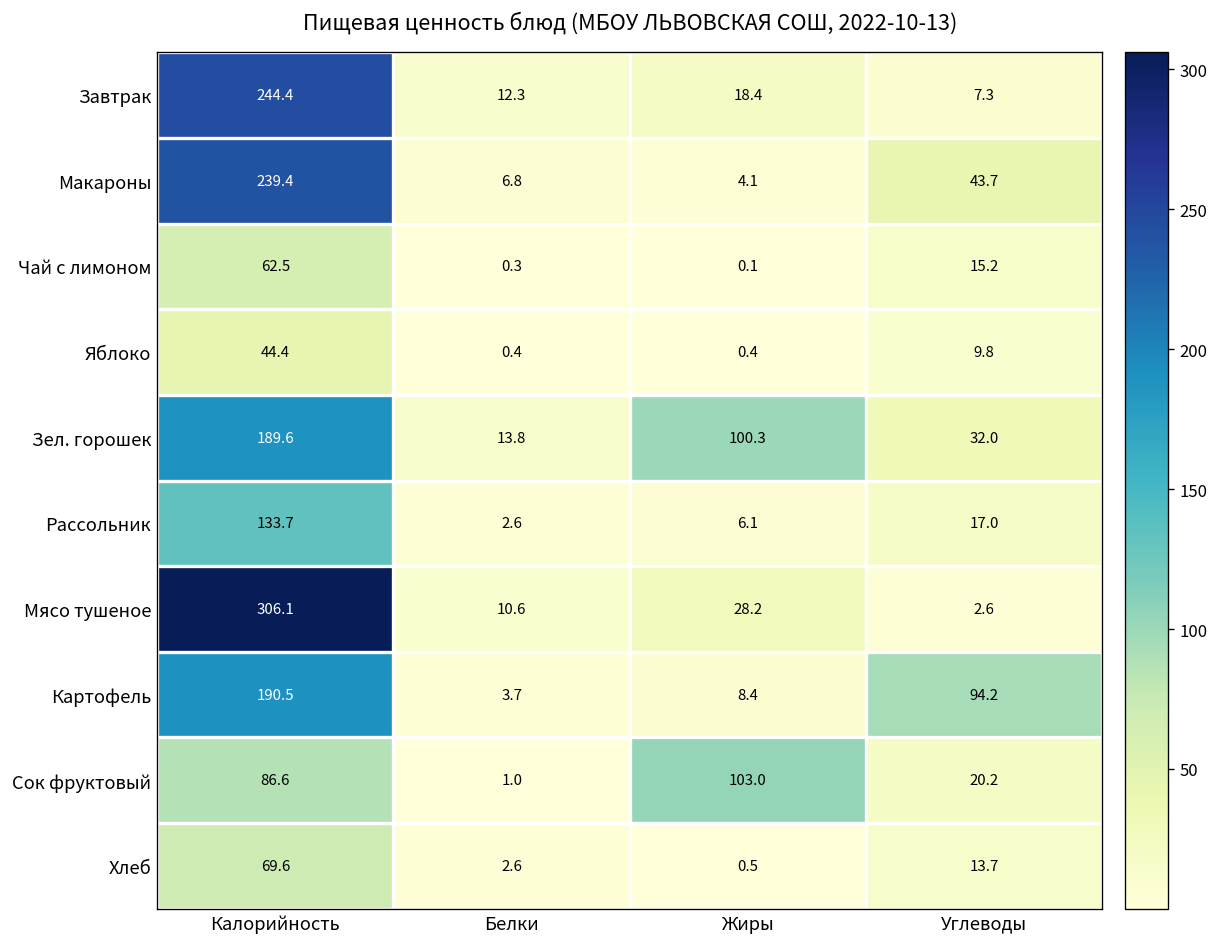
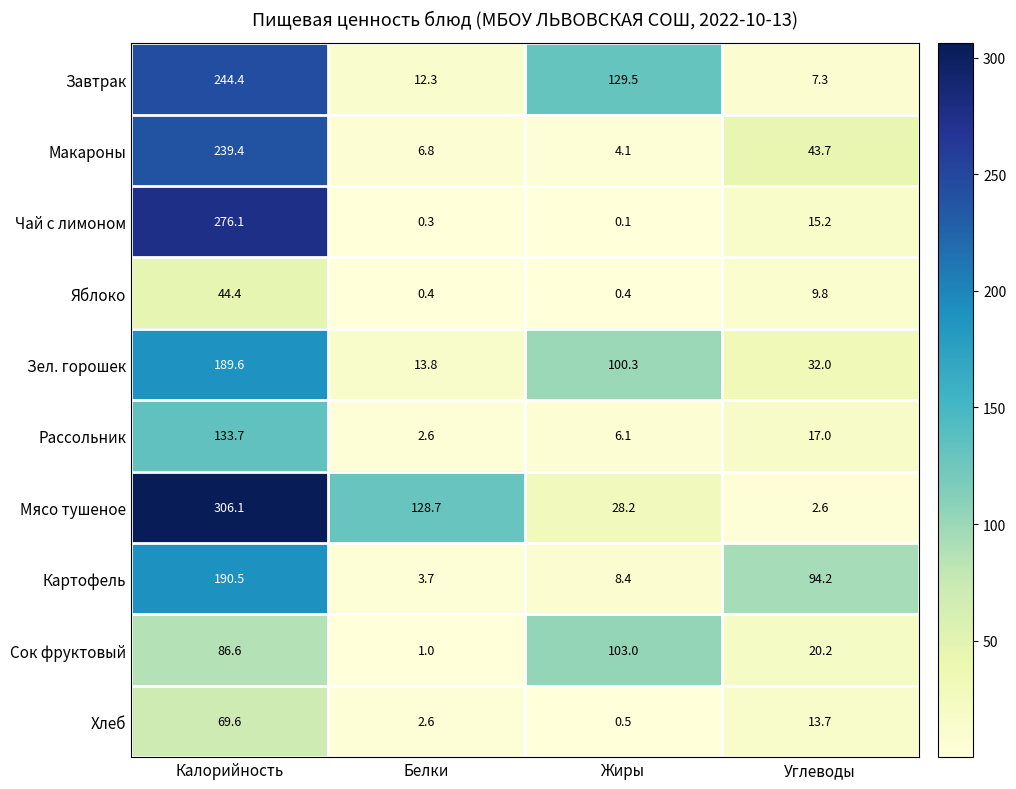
Завтрак, Жиры: 18.4 -> 129.5
Чай с лимоном, Калорийность: 62.5 -> 276.1
Мясо тушеное, Белки: 10.6 -> 128.7
